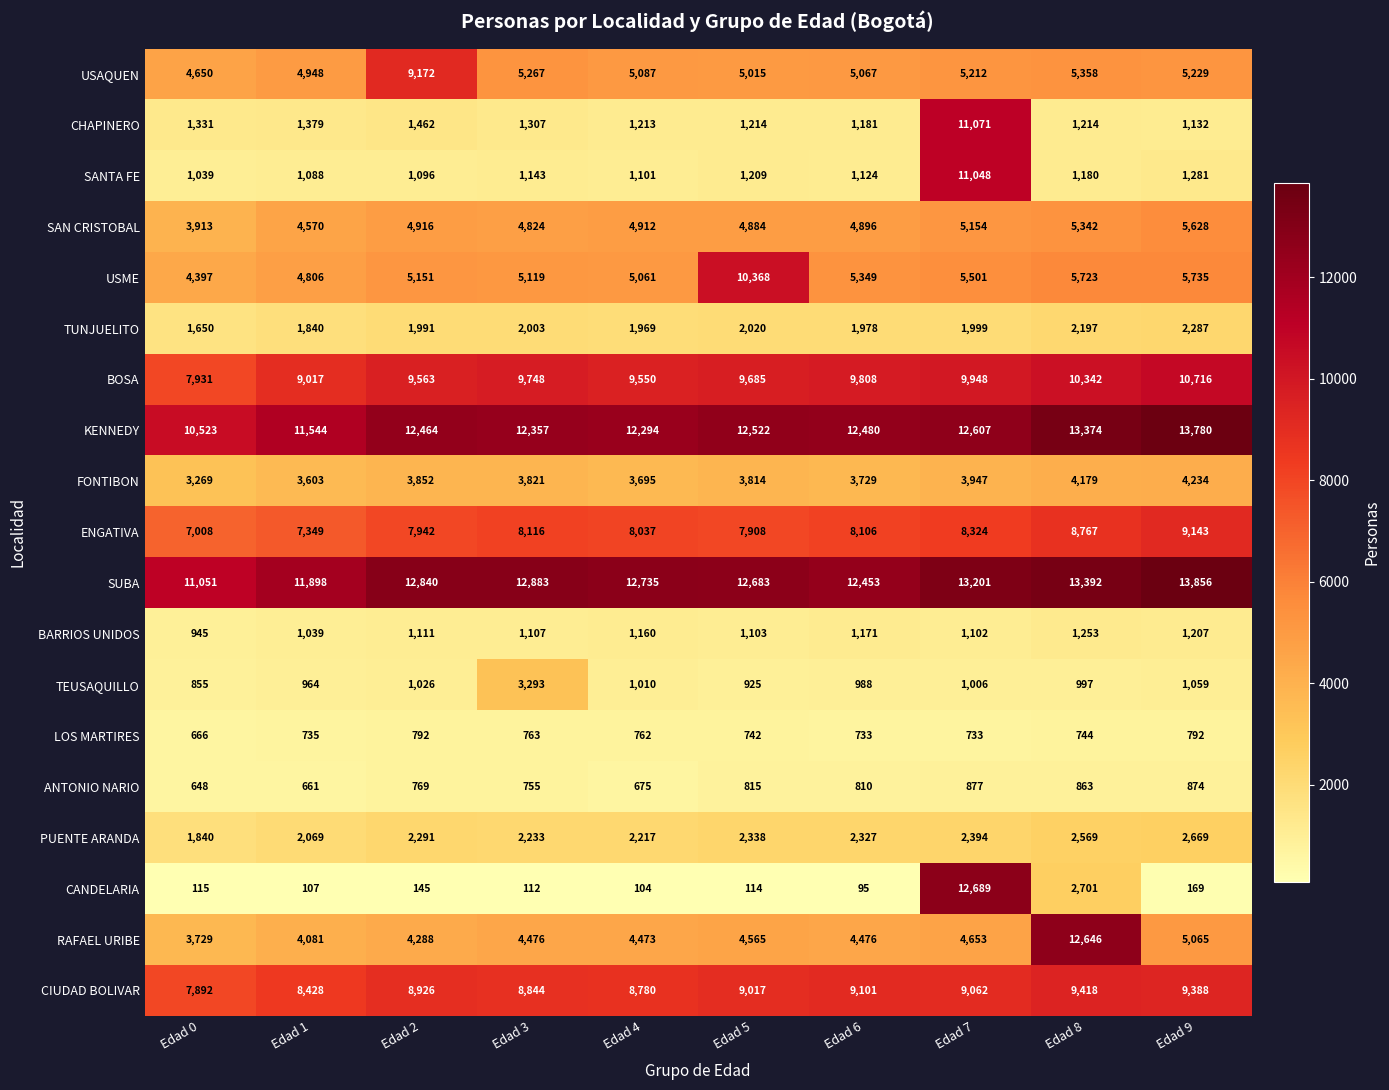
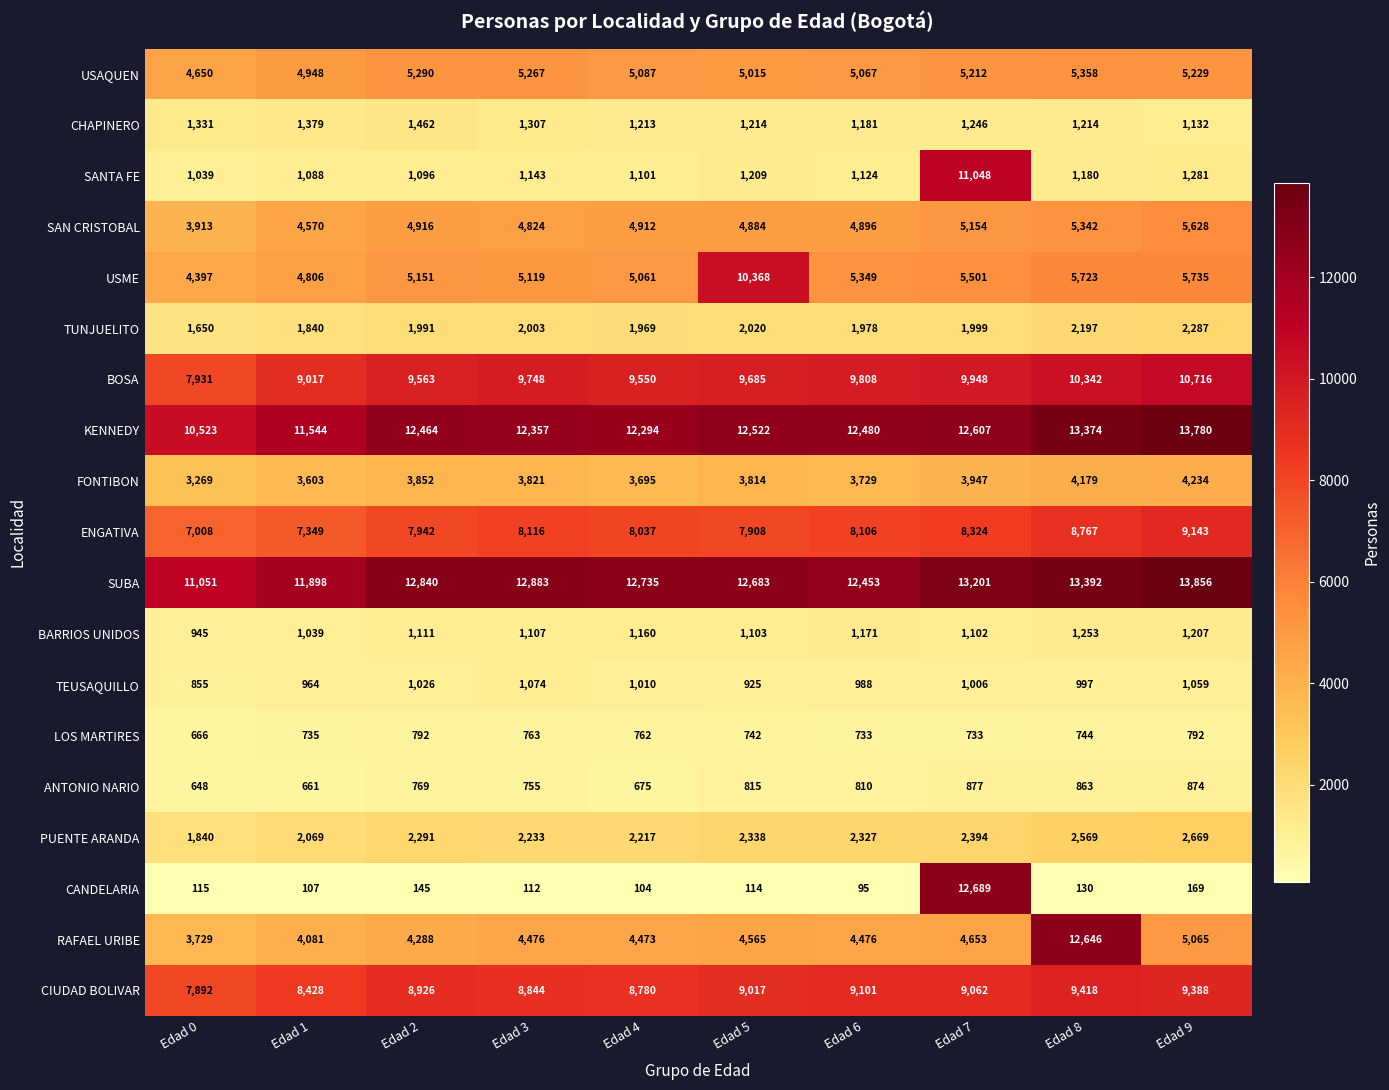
USAQUEN, Edad 2: 9,172 -> 5,290
CHAPINERO, Edad 7: 11,071 -> 1,246
TEUSAQUILLO, Edad 3: 3,293 -> 1,074
CANDELARIA, Edad 8: 2,701 -> 130
